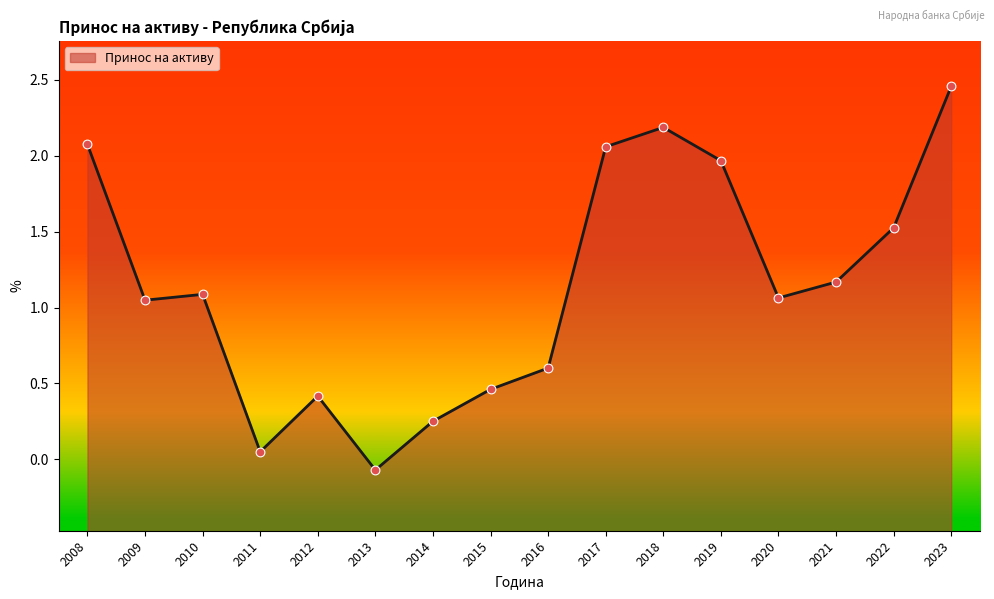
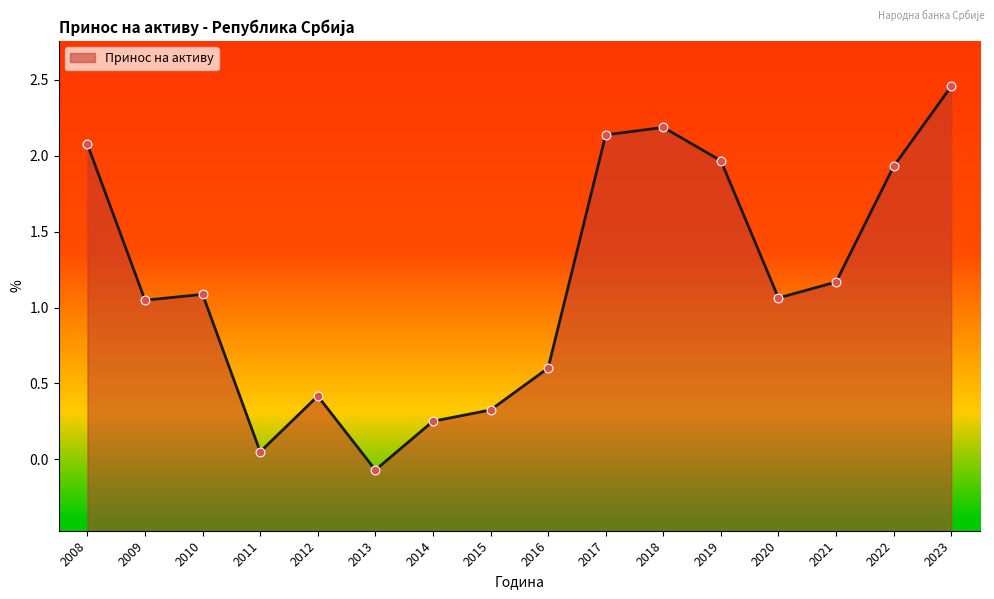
2015: 0.46 -> 0.33
2017: 2.06 -> 2.14
2022: 1.53 -> 1.93
